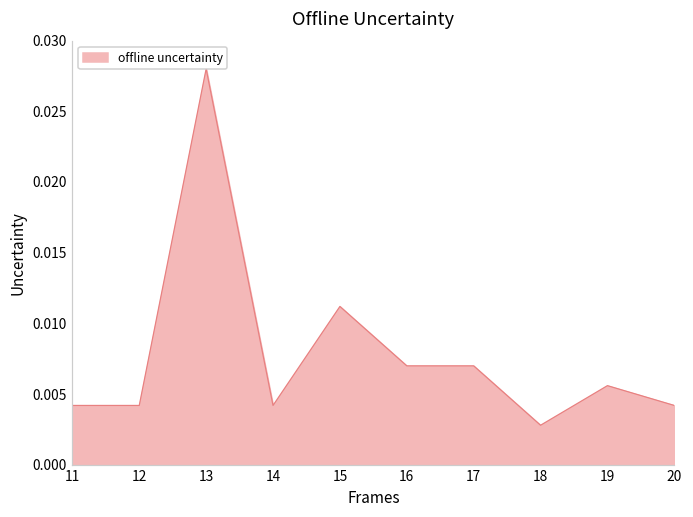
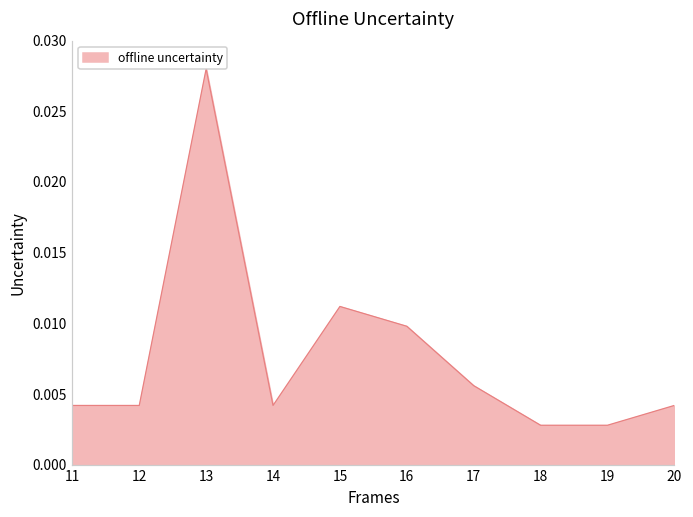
16: 0.0070 -> 0.0098
17: 0.0070 -> 0.0056
19: 0.0056 -> 0.0028
